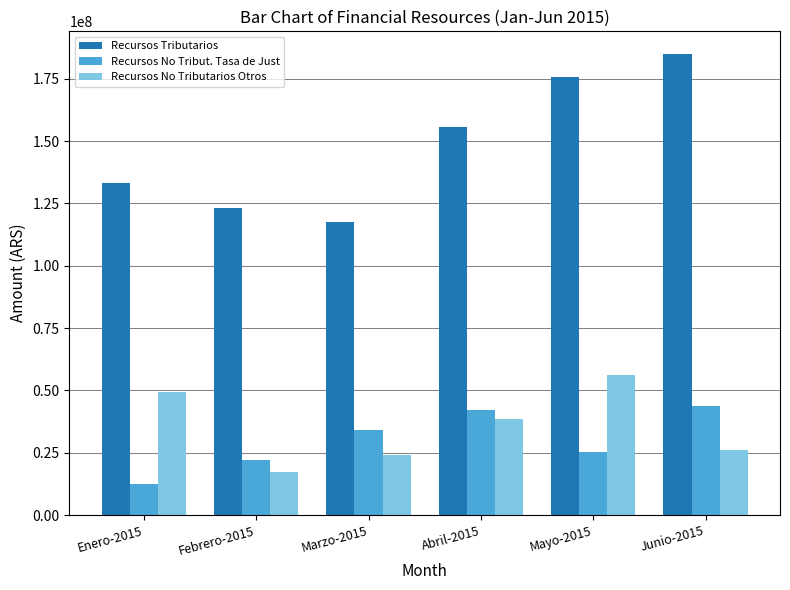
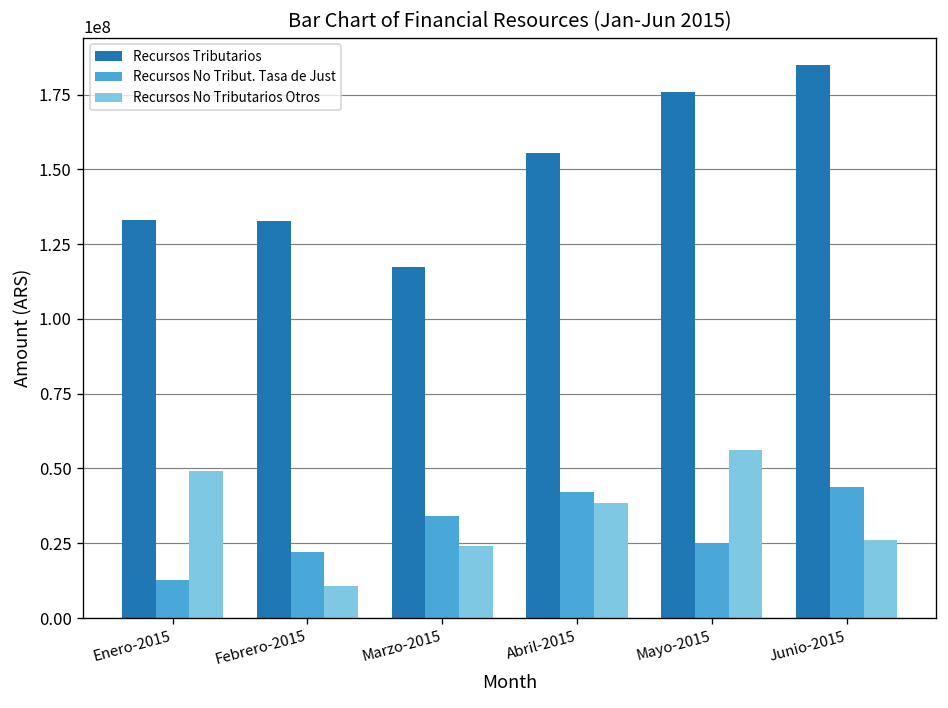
Recursos Tributarios, Febrero-2015: 123000000 -> 133000000
Recursos No Tributarios Otros, Febrero-2015: 17000000 -> 11000000
